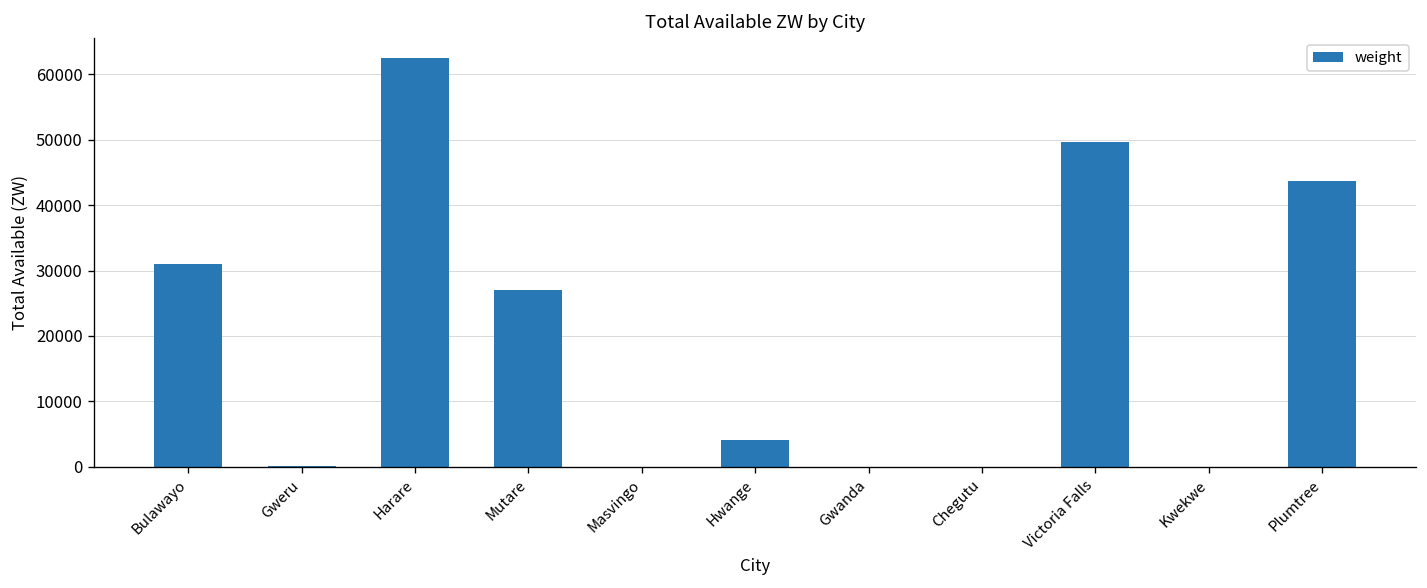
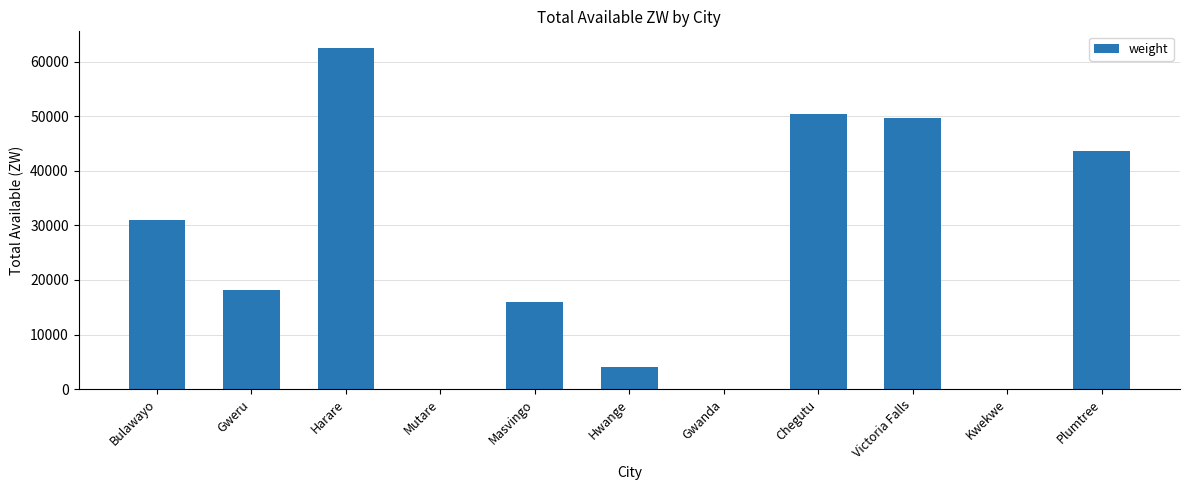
Gweru: 0 -> 18000
Mutare: 27000 -> 0
Masvingo: 0 -> 16000
Chegutu: 0 -> 50000
